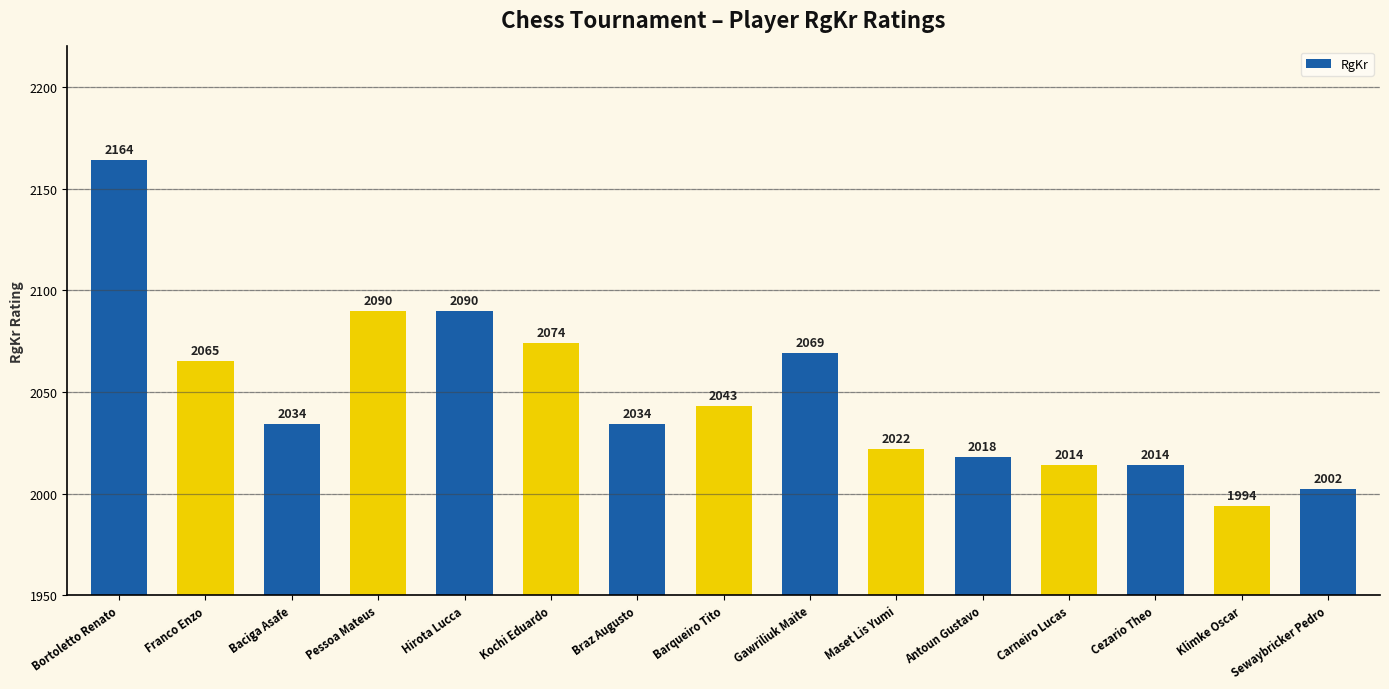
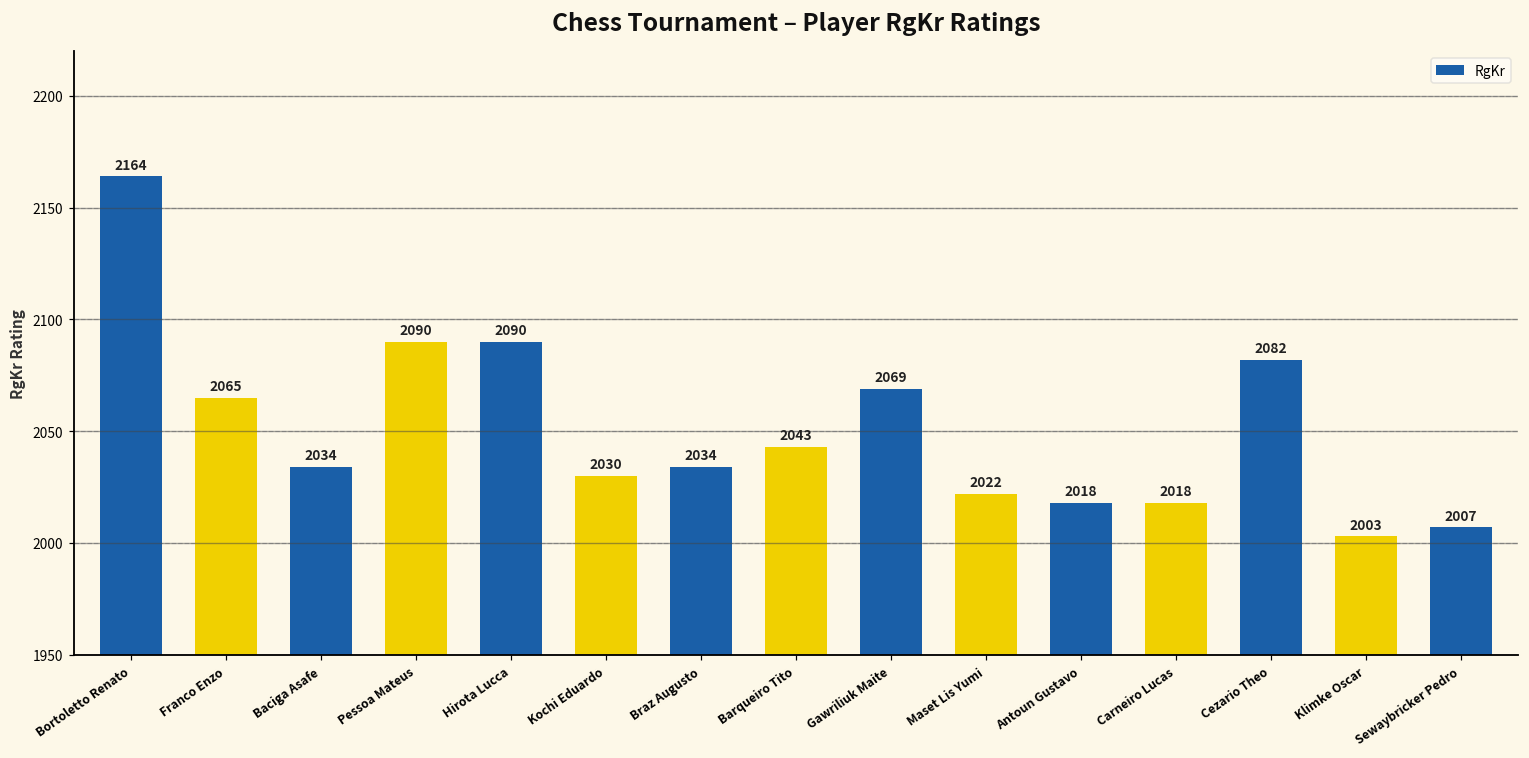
Kochi Eduardo: 2074 -> 2030
Carneiro Lucas: 2014 -> 2018
Cezario Theo: 2014 -> 2082
Klimke Oscar: 1994 -> 2003
Sewaybricker Pedro: 2002 -> 2007
